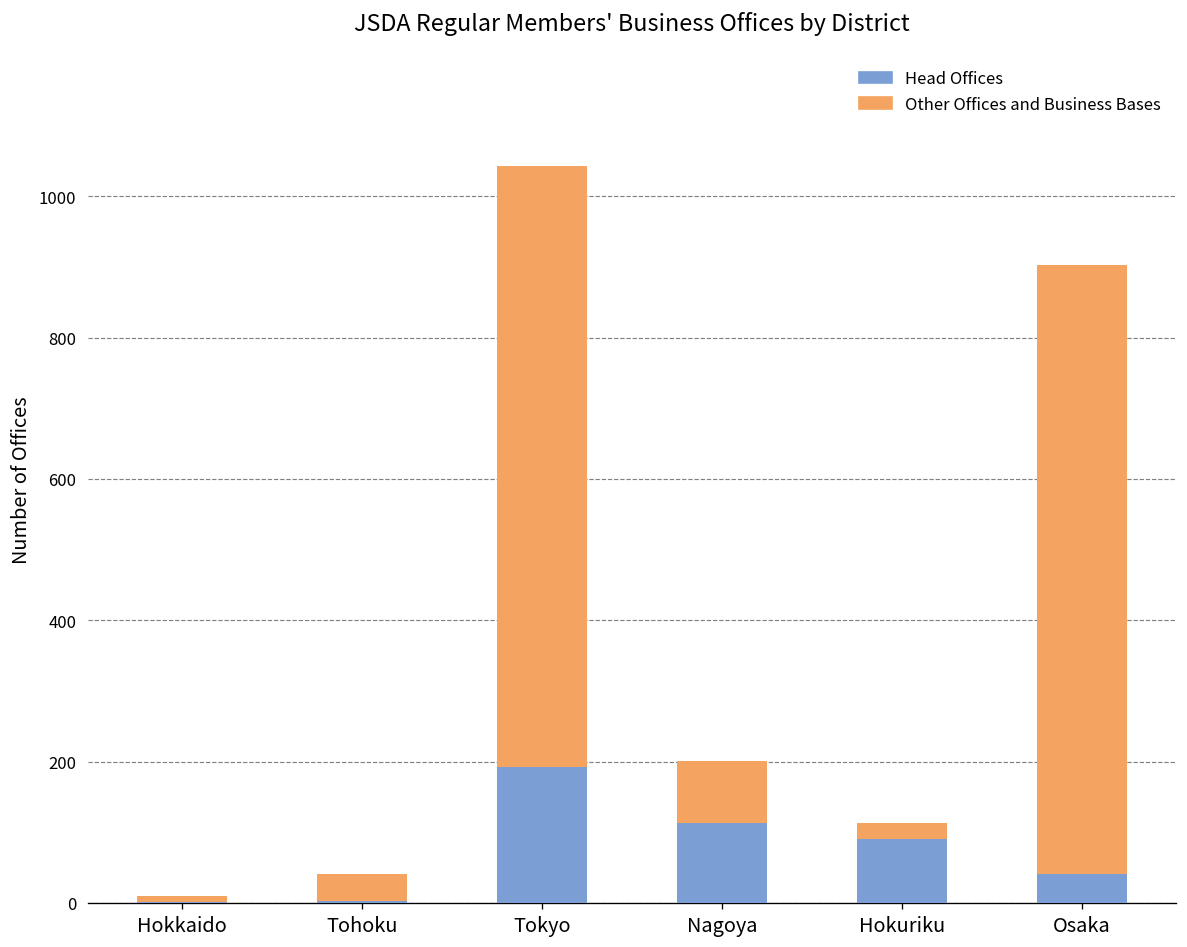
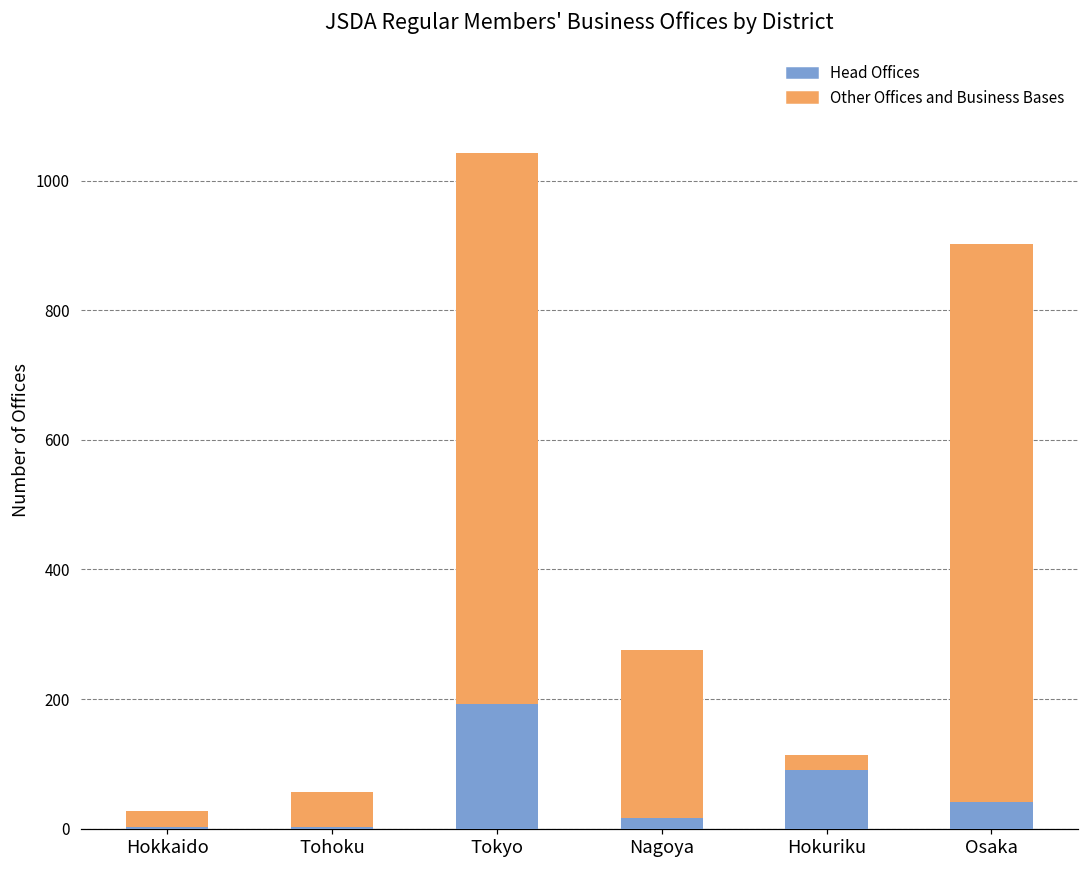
Other Offices and Business Bases, Hokkaido: 10 -> 30
Other Offices and Business Bases, Tohoku: 40 -> 50
Head Offices, Nagoya: 110 -> 20
Other Offices and Business Bases, Nagoya: 90 -> 260
